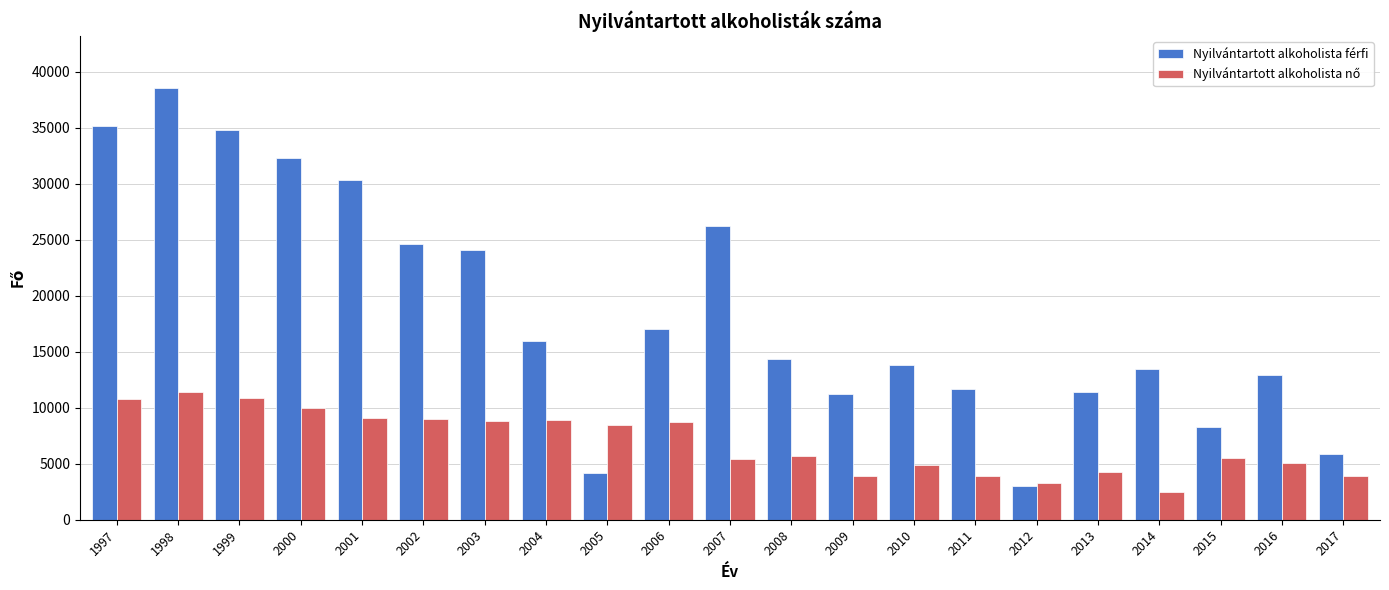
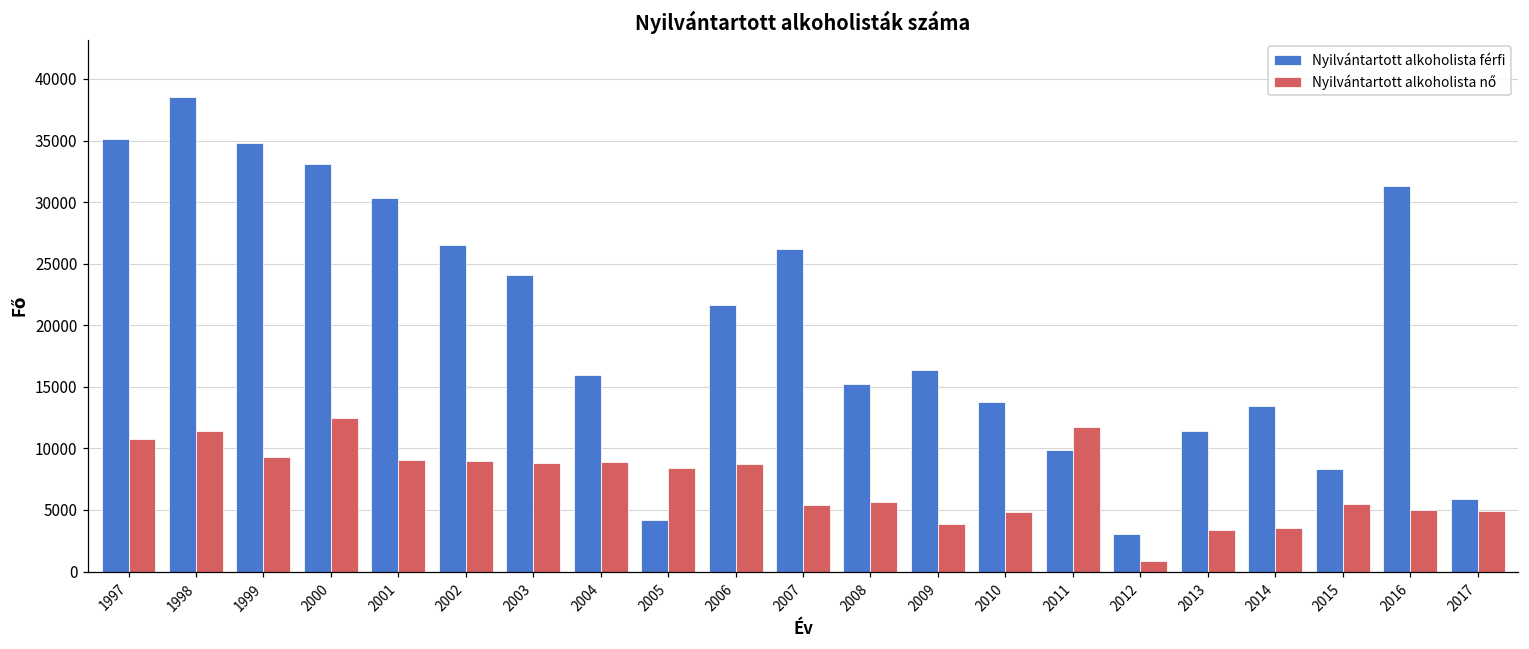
Nyilvántartott alkoholista nő, 1999: 10800 -> 9300
Nyilvántartott alkoholista férfi, 2000: 32300 -> 33100
Nyilvántartott alkoholista nő, 2000: 9900 -> 12500
Nyilvántartott alkoholista férfi, 2002: 24600 -> 26600
Nyilvántartott alkoholista férfi, 2006: 17100 -> 21700
Nyilvántartott alkoholista férfi, 2008: 14300 -> 15200
Nyilvántartott alkoholista férfi, 2009: 11200 -> 16400
Nyilvántartott alkoholista férfi, 2011: 11700 -> 9900
Nyilvántartott alkoholista nő, 2011: 3900 -> 11700
Nyilvántartott alkoholista nő, 2012: 3300 -> 800
Nyilvántartott alkoholista nő, 2013: 4200 -> 3400
Nyilvántartott alkoholista nő, 2014: 2400 -> 3600
Nyilvántartott alkoholista férfi, 2016: 13000 -> 31300
Nyilvántartott alkoholista nő, 2017: 3900 -> 5000
